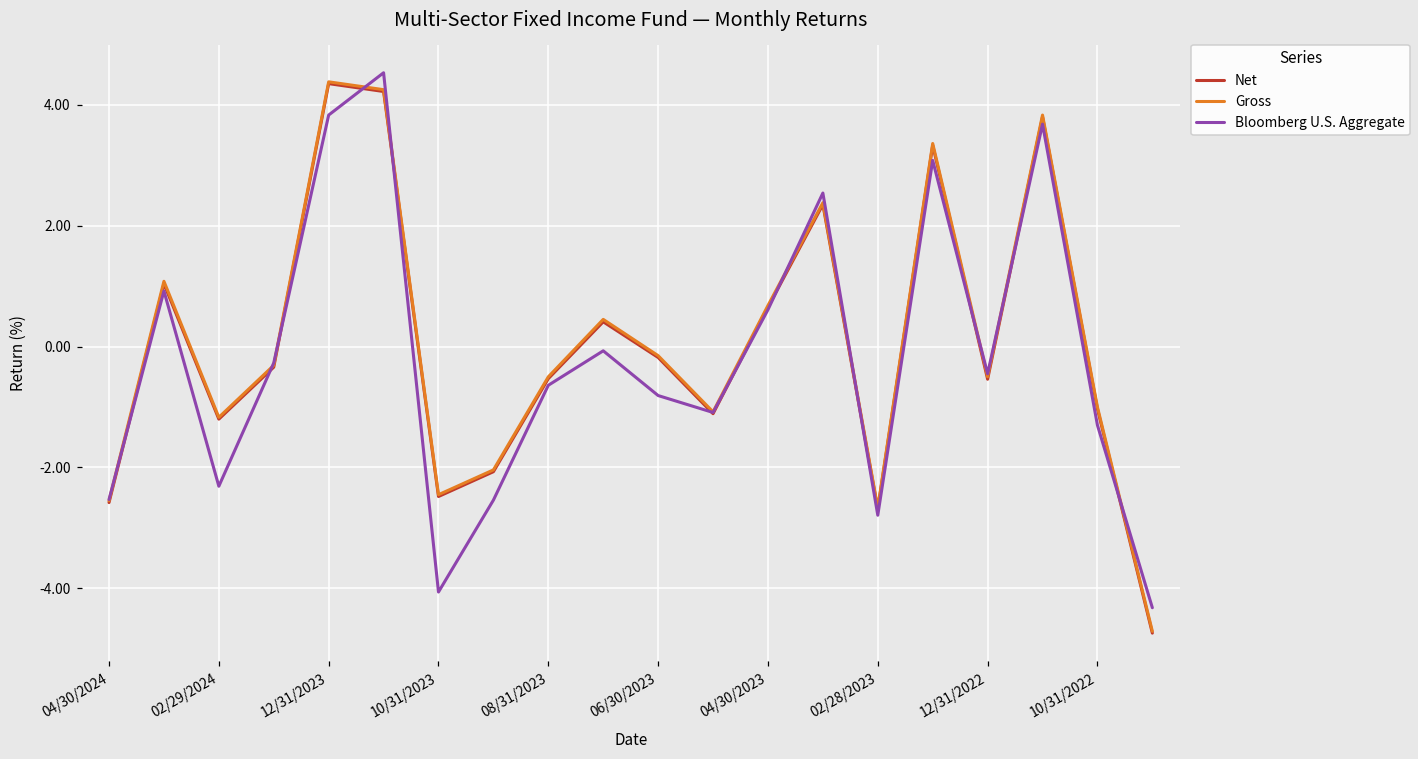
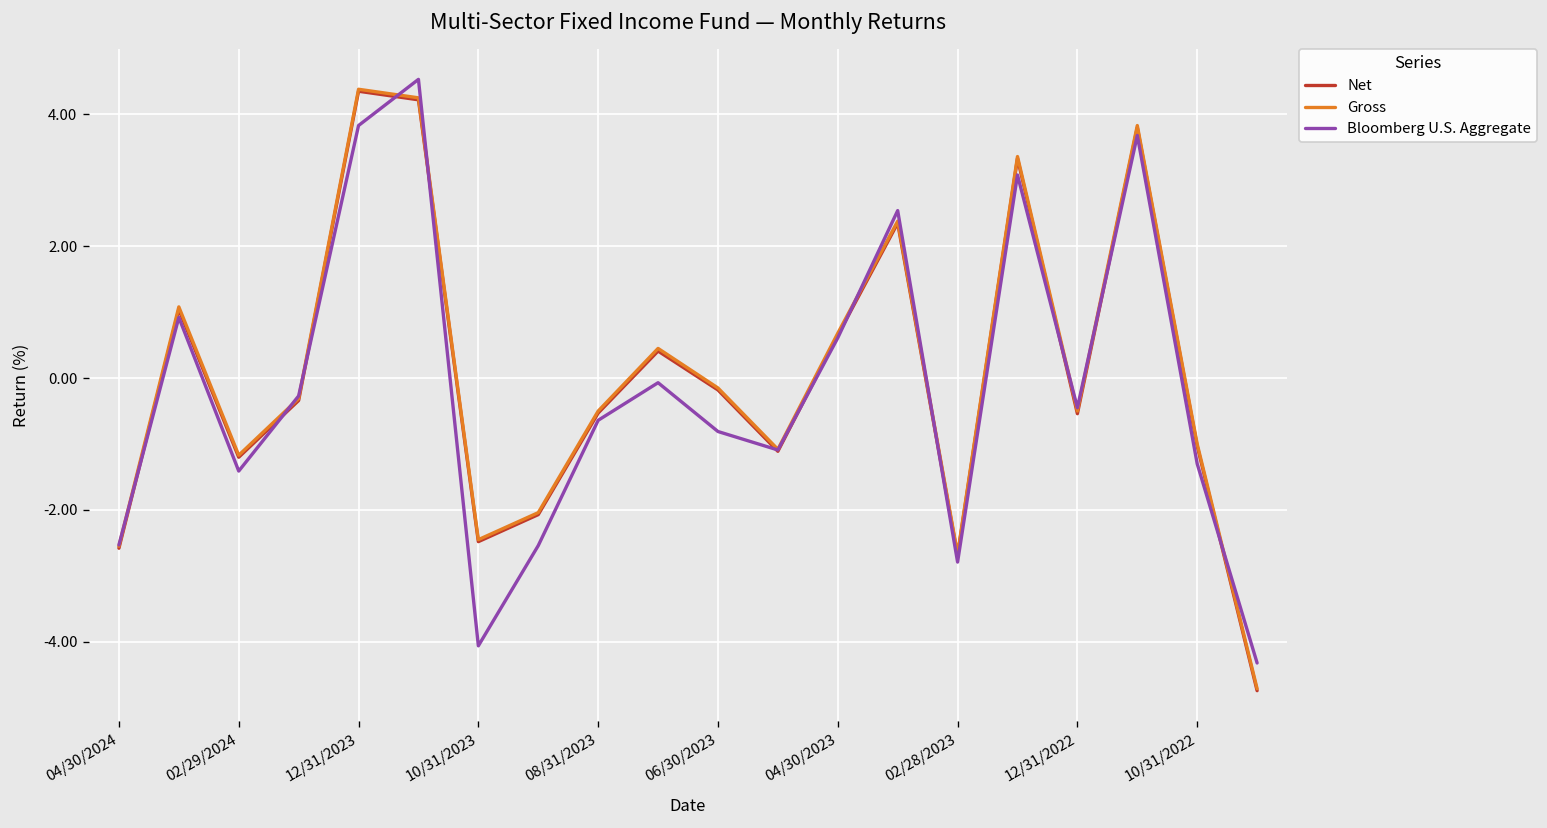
Bloomberg U.S. Aggregate, 02/29/2024: -2.3 -> -1.4
